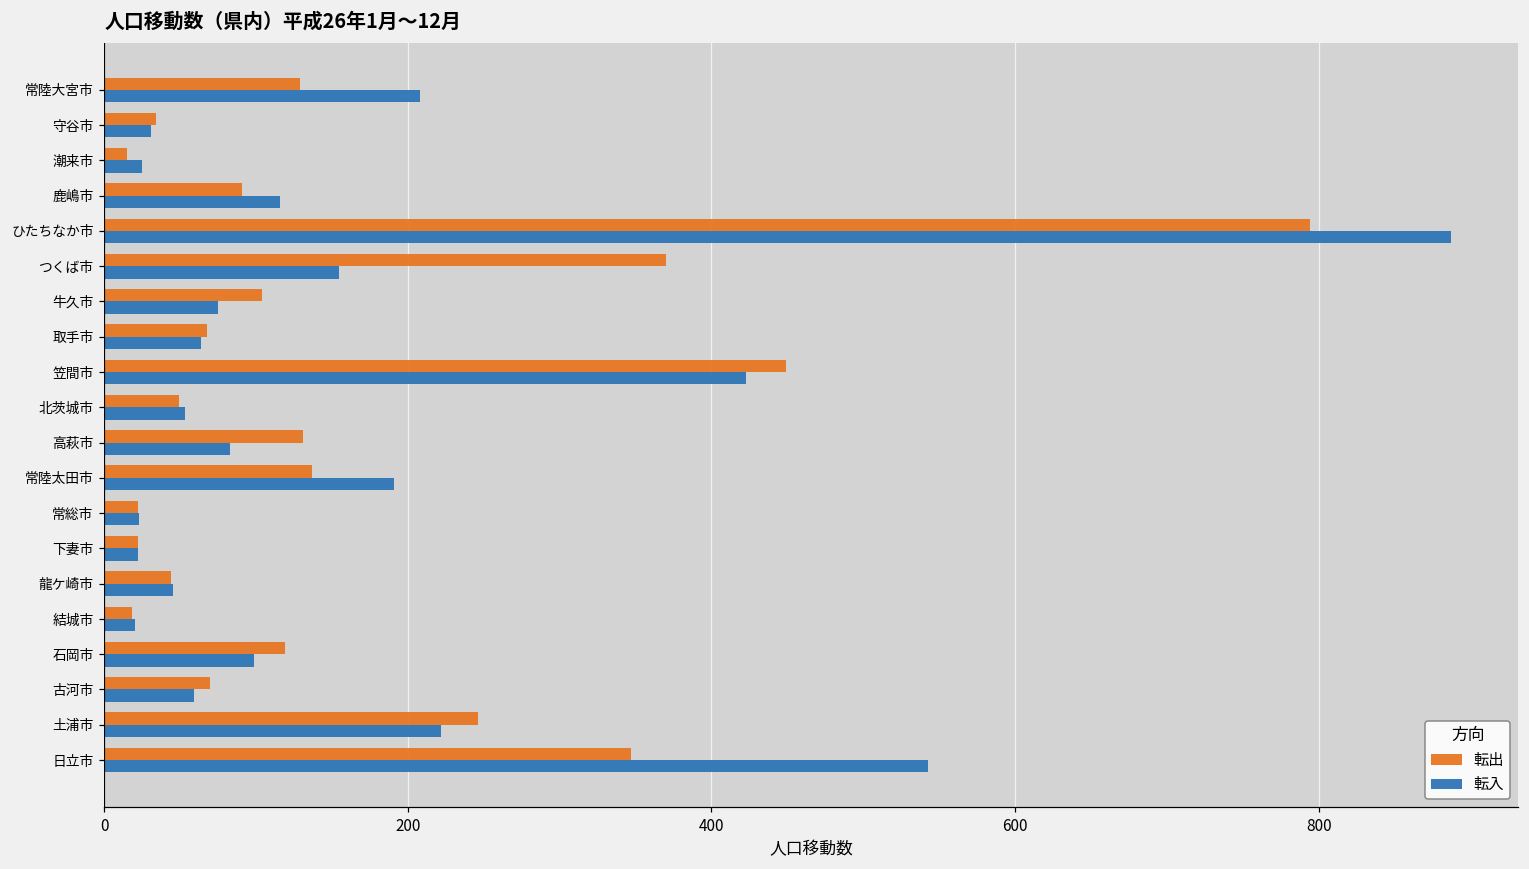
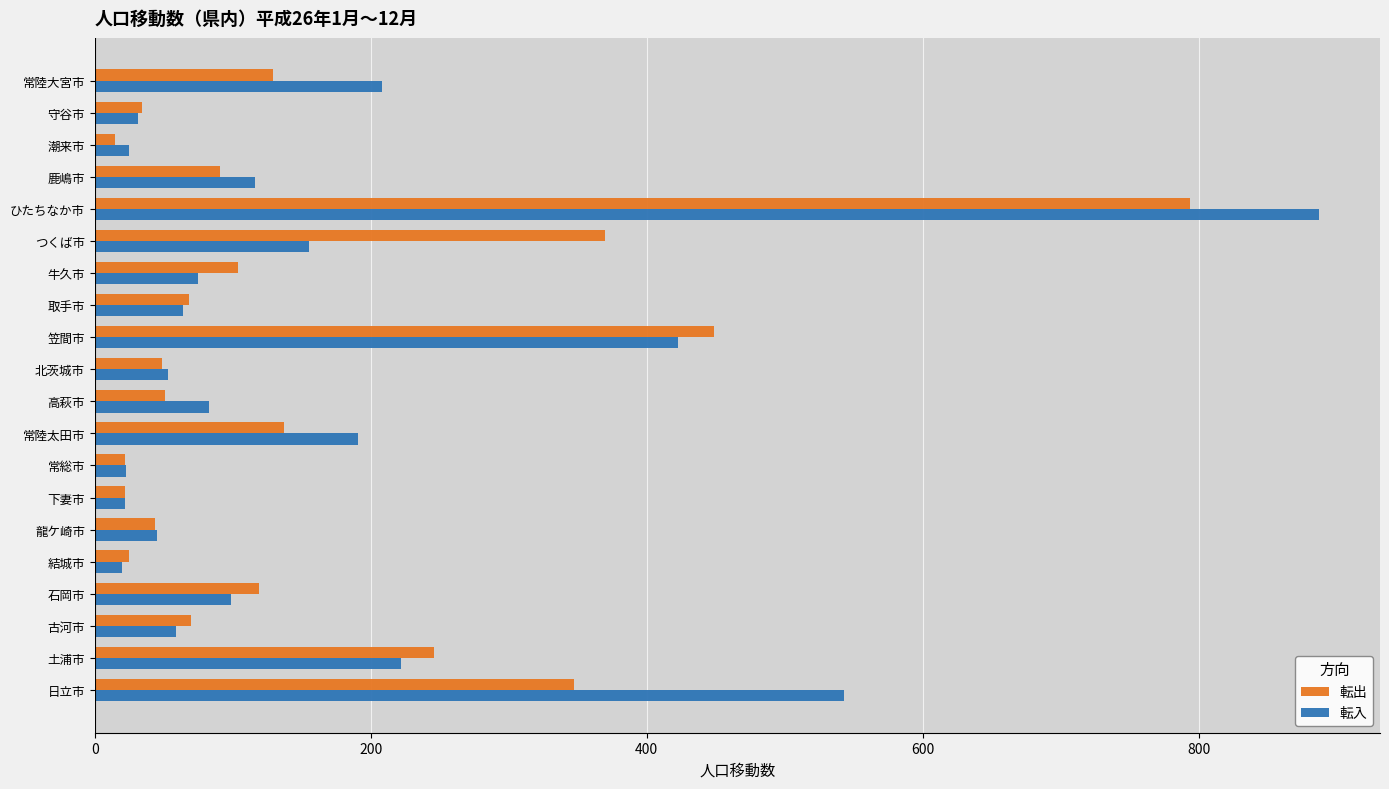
転出, 高萩市: 131 -> 51
転出, 結城市: 18 -> 25
